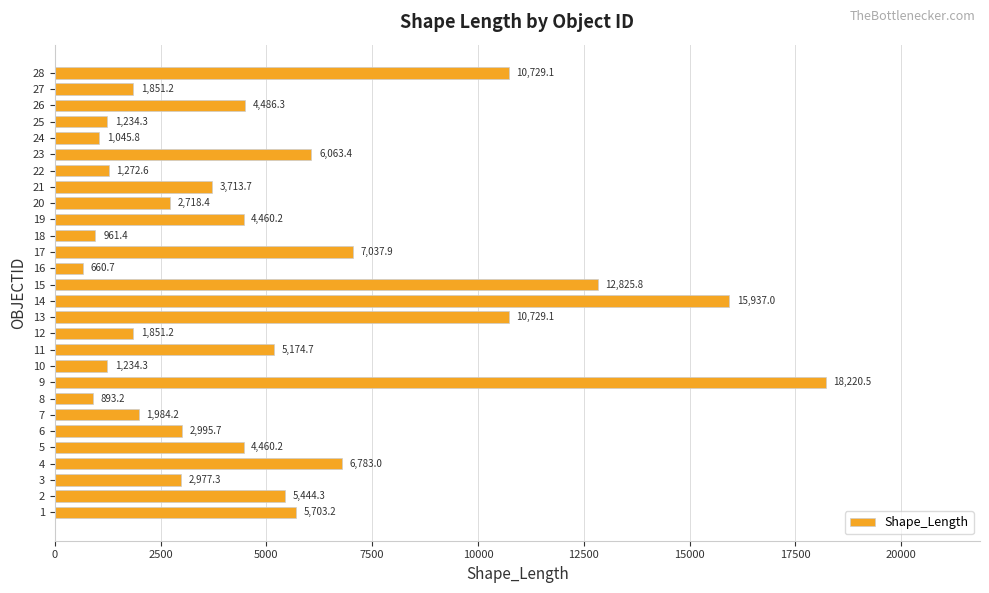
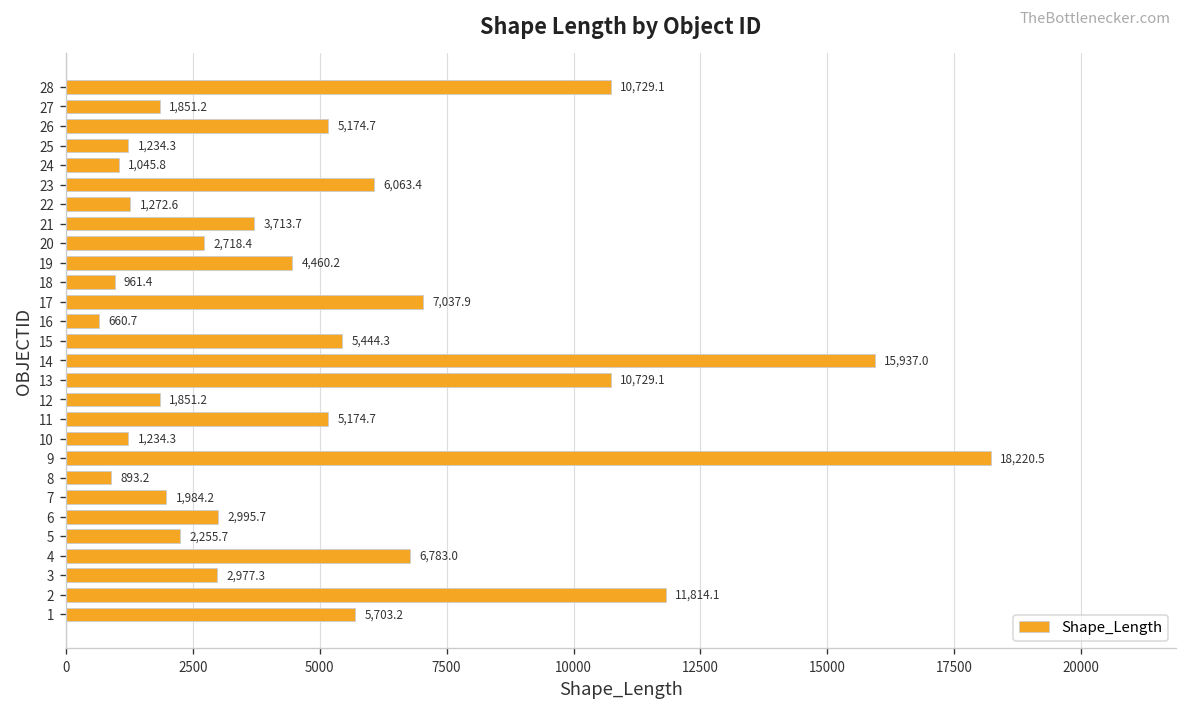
26: 4,486.3 -> 5,174.7
15: 12,825.8 -> 5,444.3
5: 4,460.2 -> 2,255.7
2: 5,444.3 -> 11,814.1
